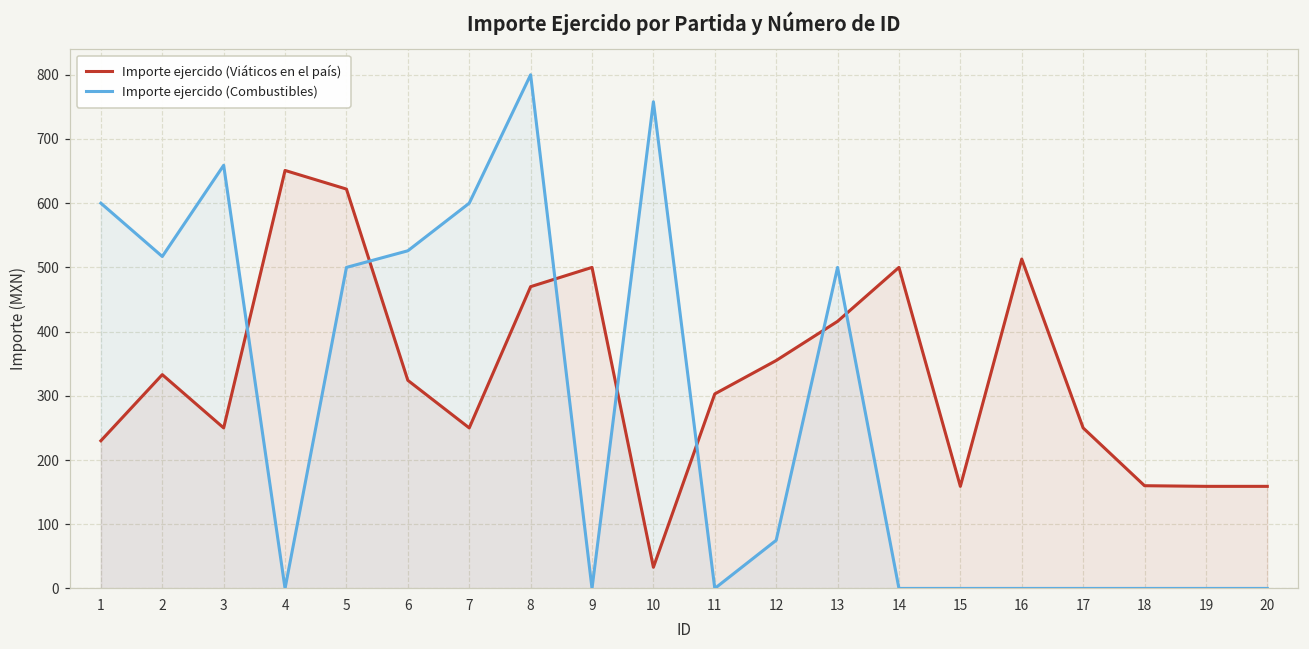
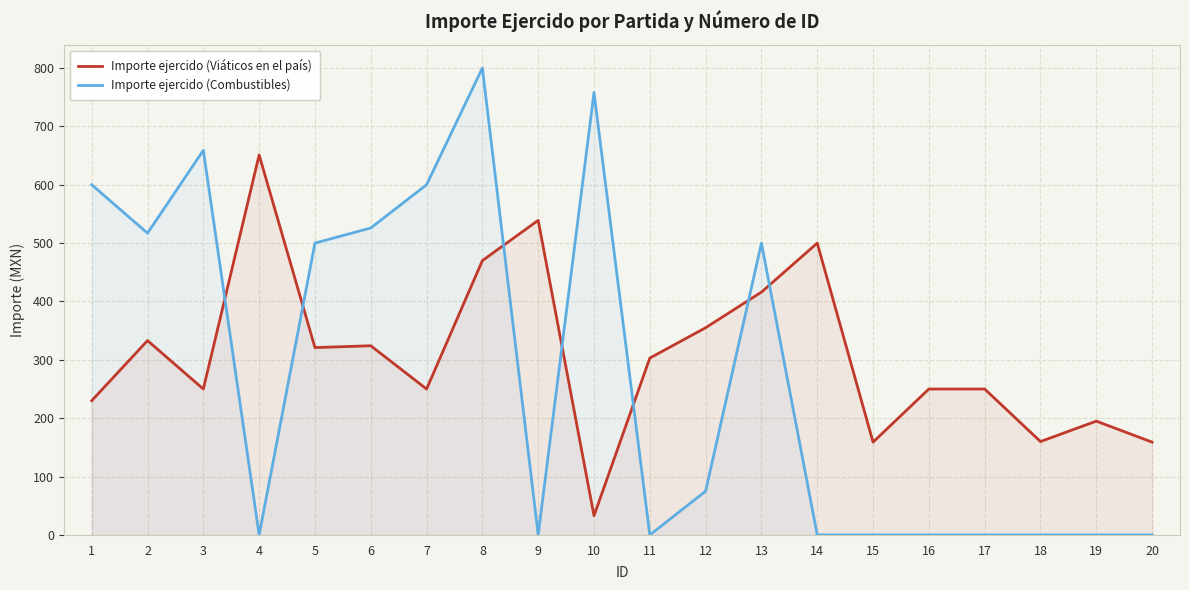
Importe ejercido (Viáticos en el país), 5: 620 -> 320
Importe ejercido (Viáticos en el país), 9: 500 -> 540
Importe ejercido (Viáticos en el país), 16: 510 -> 250
Importe ejercido (Viáticos en el país), 19: 160 -> 200
